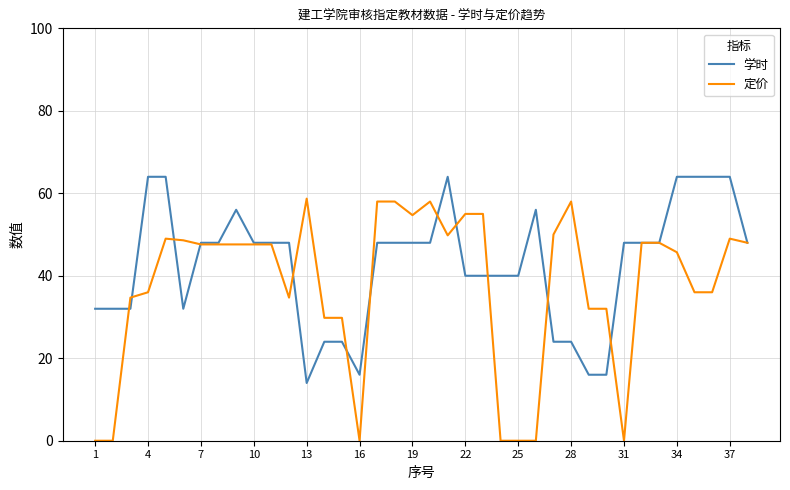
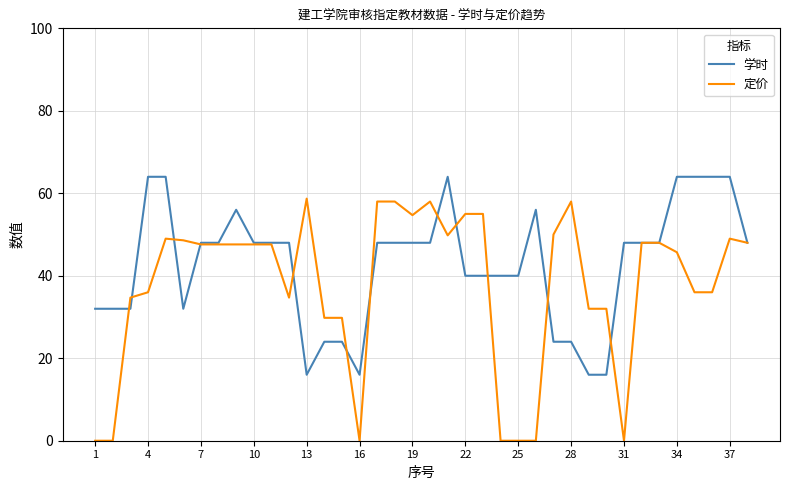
学时, 13: 14 -> 16
